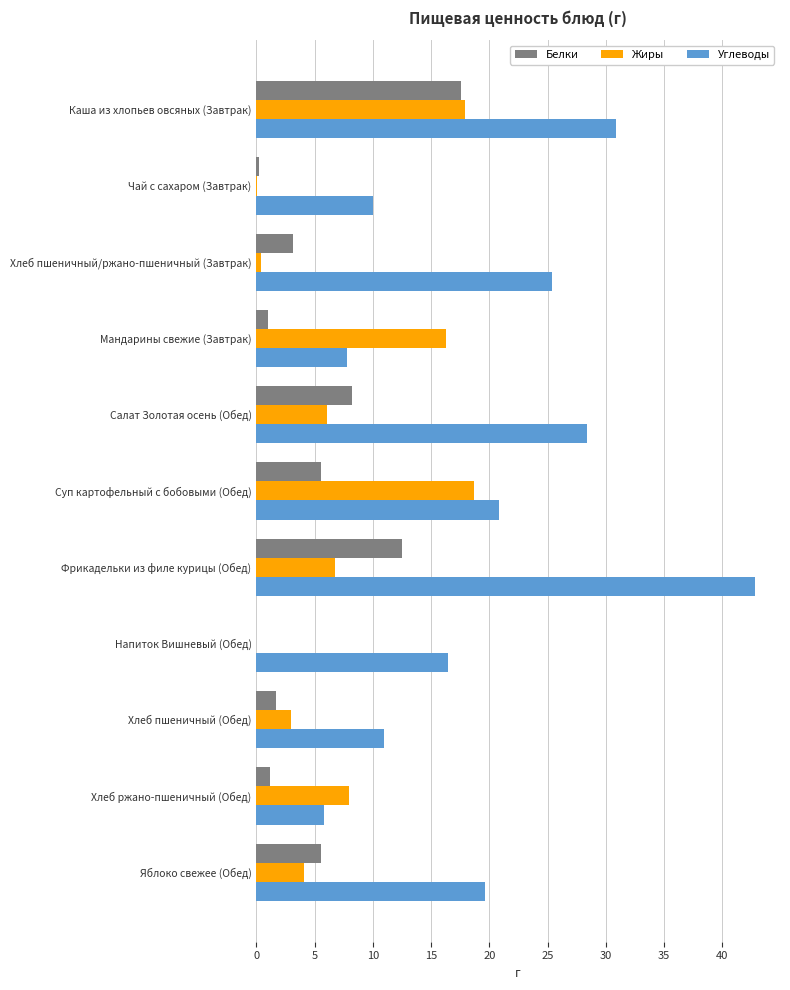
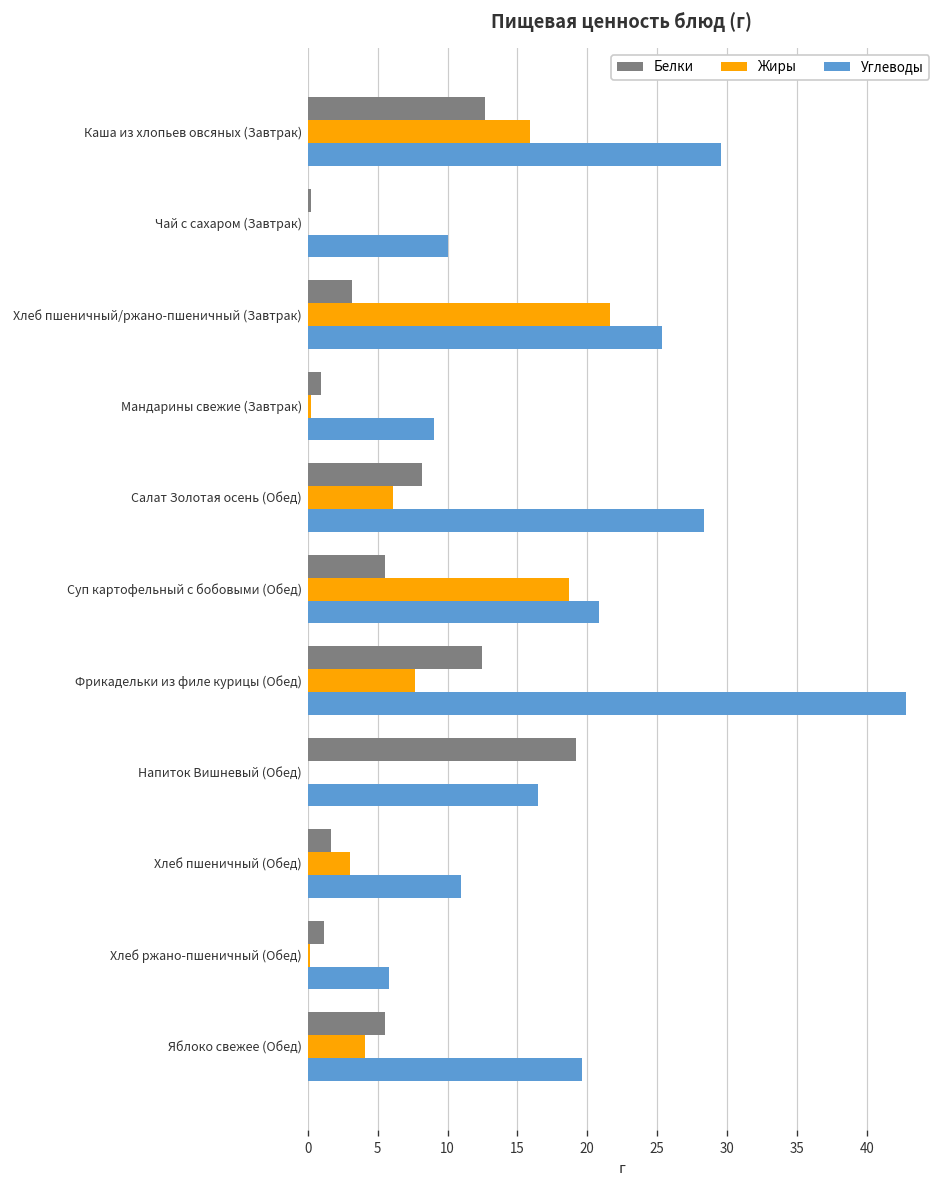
Белки, Каша из хлопьев овсяных (Завтрак): 17.6 -> 12.7
Жиры, Каша из хлопьев овсяных (Завтрак): 17.9 -> 15.9
Углеводы, Каша из хлопьев овсяных (Завтрак): 30.9 -> 29.6
Жиры, Хлеб пшеничный/ржано-пшеничный (Завтрак): 0.4 -> 21.6
Жиры, Мандарины свежие (Завтрак): 16.3 -> 0.2
Углеводы, Мандарины свежие (Завтрак): 7.8 -> 9.0
Жиры, Фрикадельки из филе курицы (Обед): 6.7 -> 7.7
Белки, Напиток Вишневый (Обед): 0.0 -> 19.2
Жиры, Хлеб ржано-пшеничный (Обед): 7.9 -> 0.2
